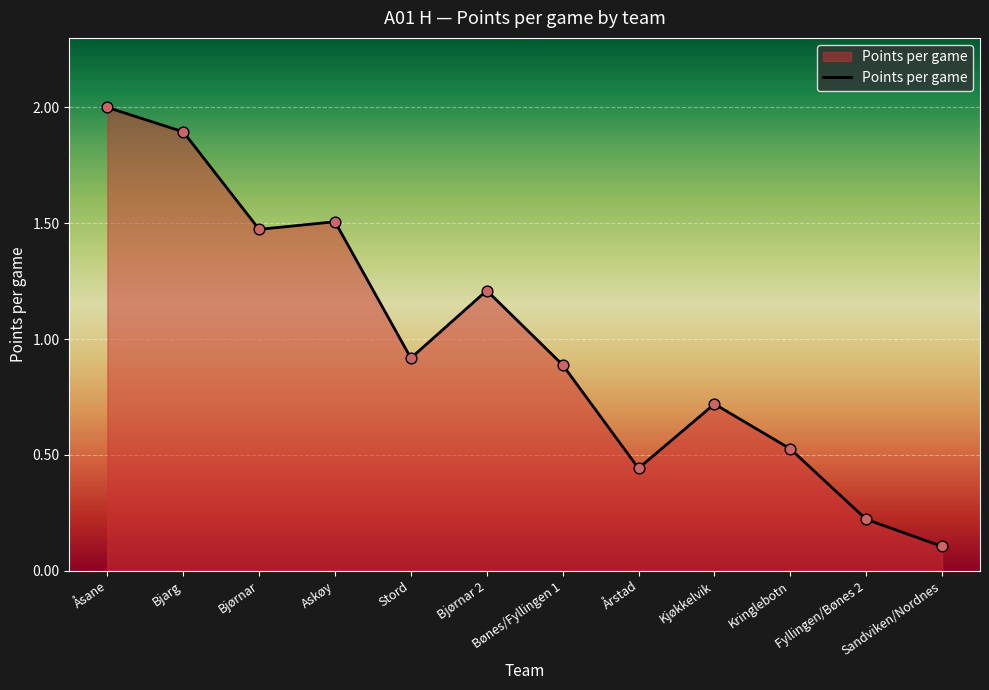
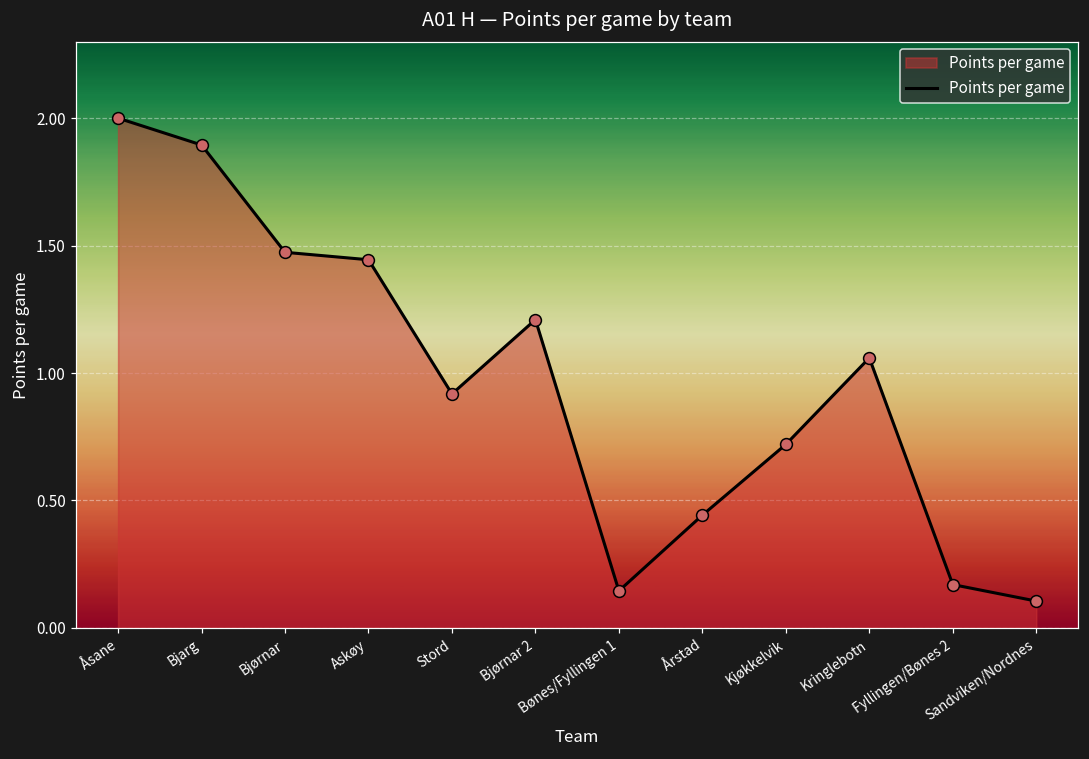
Askøy: 1.51 -> 1.44
Bønes/Fyllingen 1: 0.89 -> 0.15
Kringlebotn: 0.53 -> 1.06
Fyllingen/Bønes 2: 0.22 -> 0.17
